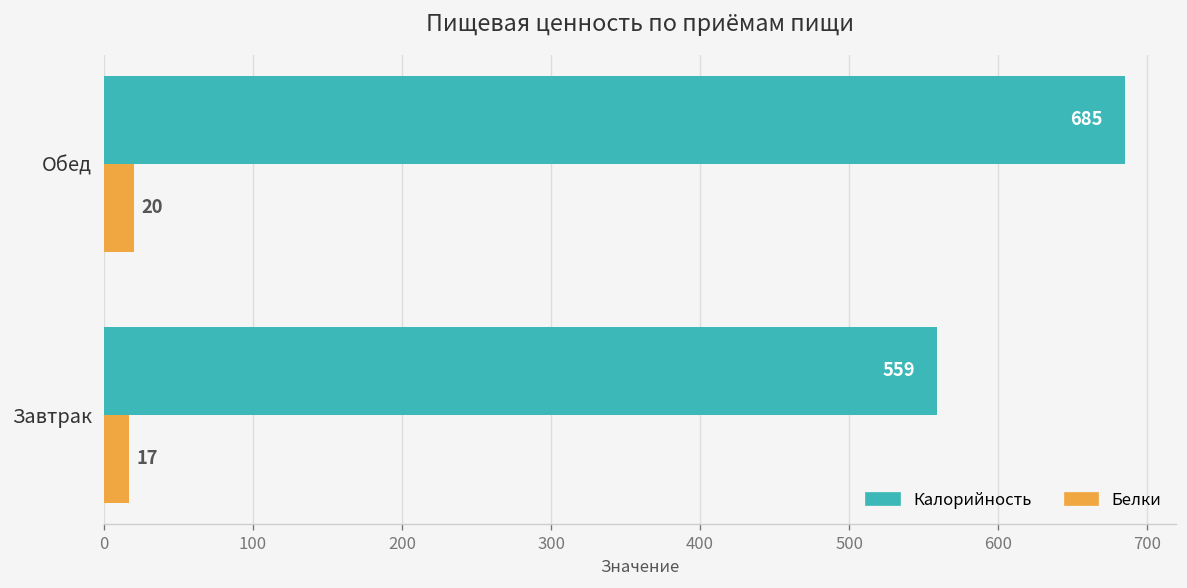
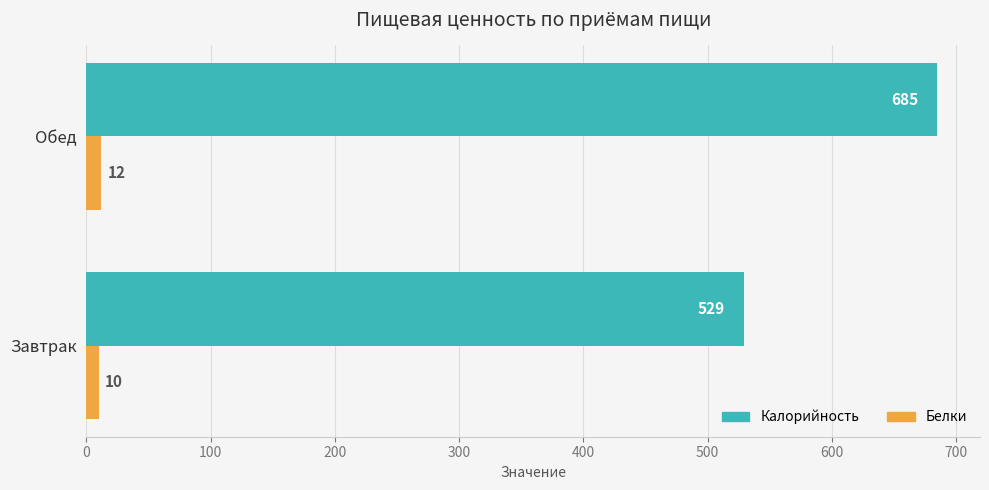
Белки, Обед: 20 -> 12
Калорийность, Завтрак: 559 -> 529
Белки, Завтрак: 17 -> 10
